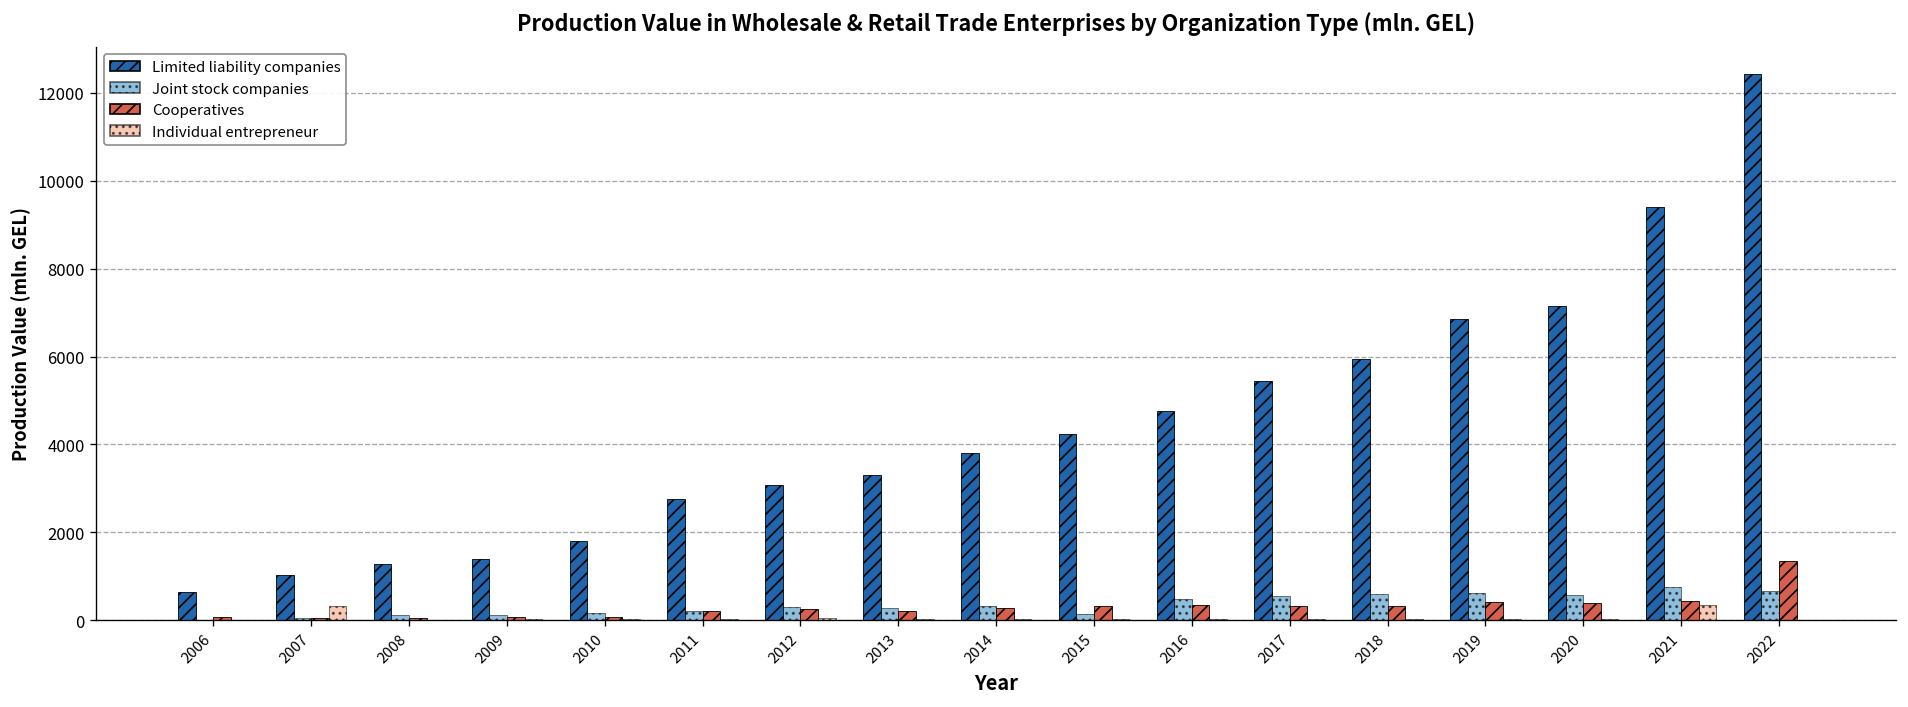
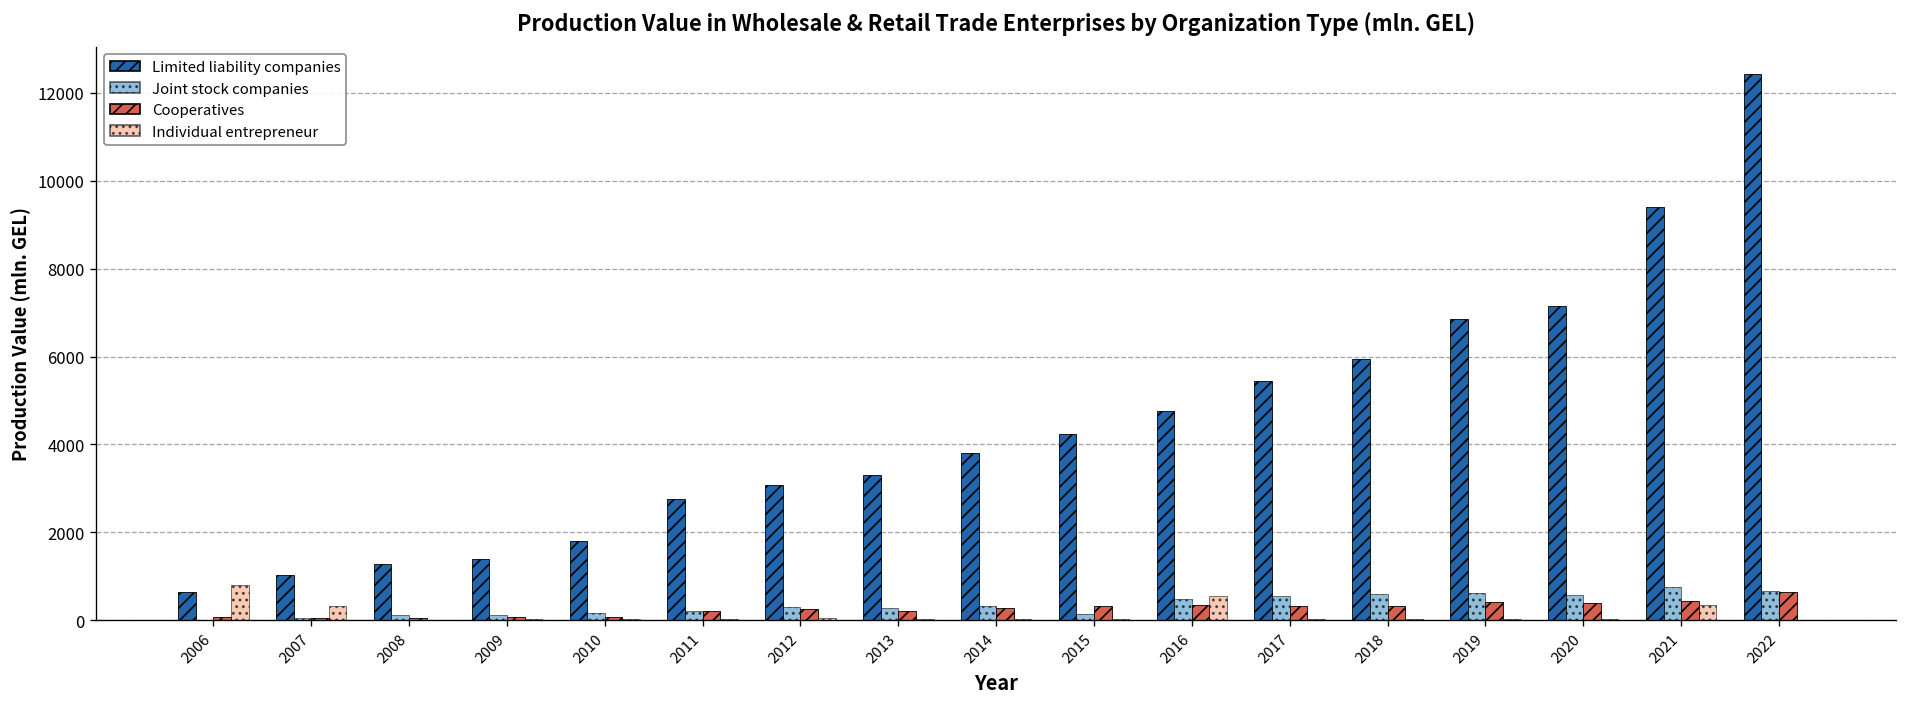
Individual entrepreneur, 2006: 0 -> 800
Individual entrepreneur, 2016: 0 -> 500
Cooperatives, 2022: 1300 -> 700
